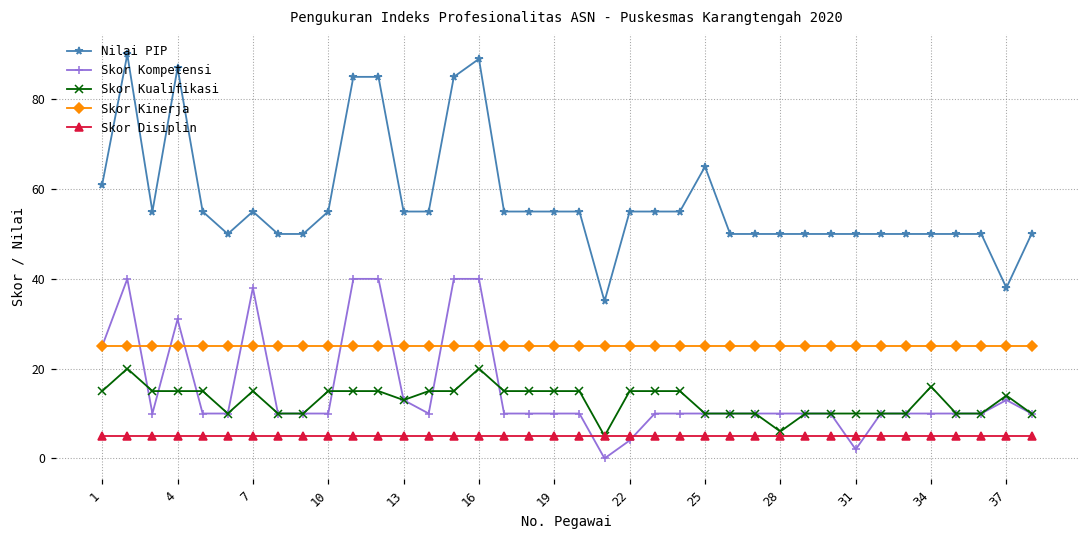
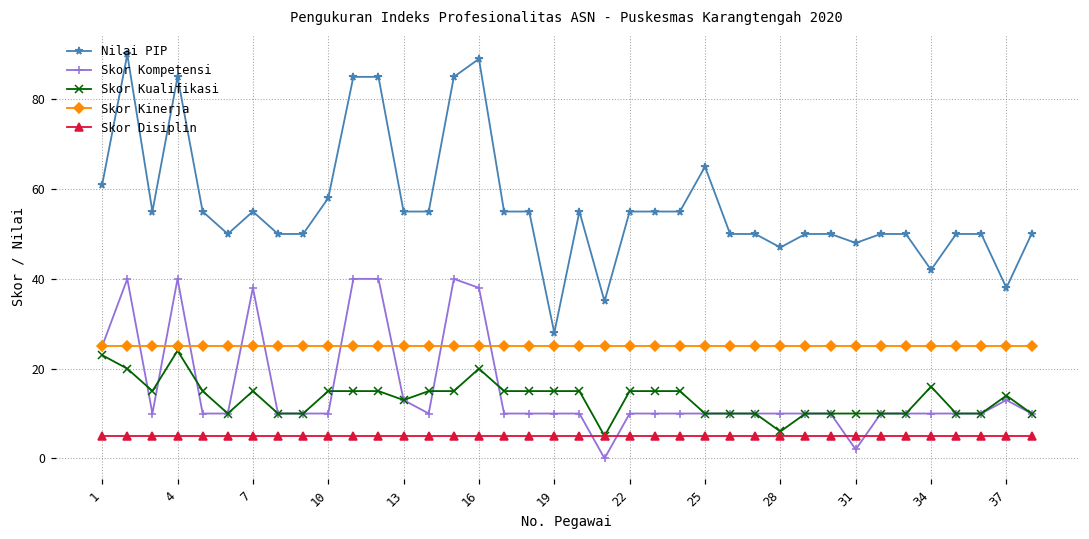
Skor Kualifikasi, 1: 15 -> 23
Nilai PIP, 4: 87 -> 85
Skor Kompetensi, 4: 31 -> 40
Skor Kualifikasi, 4: 15 -> 24
Nilai PIP, 10: 55 -> 58
Skor Kompetensi, 16: 40 -> 38
Nilai PIP, 19: 55 -> 28
Skor Kompetensi, 22: 4 -> 10
Nilai PIP, 28: 50 -> 47
Nilai PIP, 31: 50 -> 48
Nilai PIP, 34: 50 -> 42
